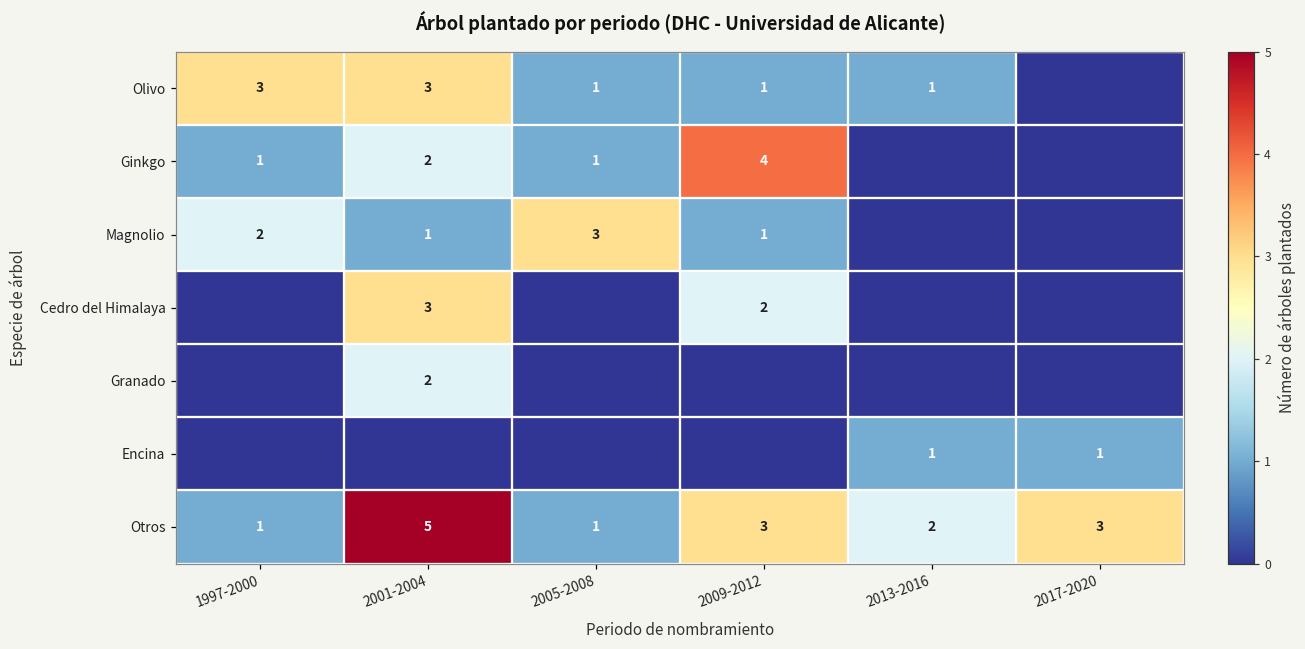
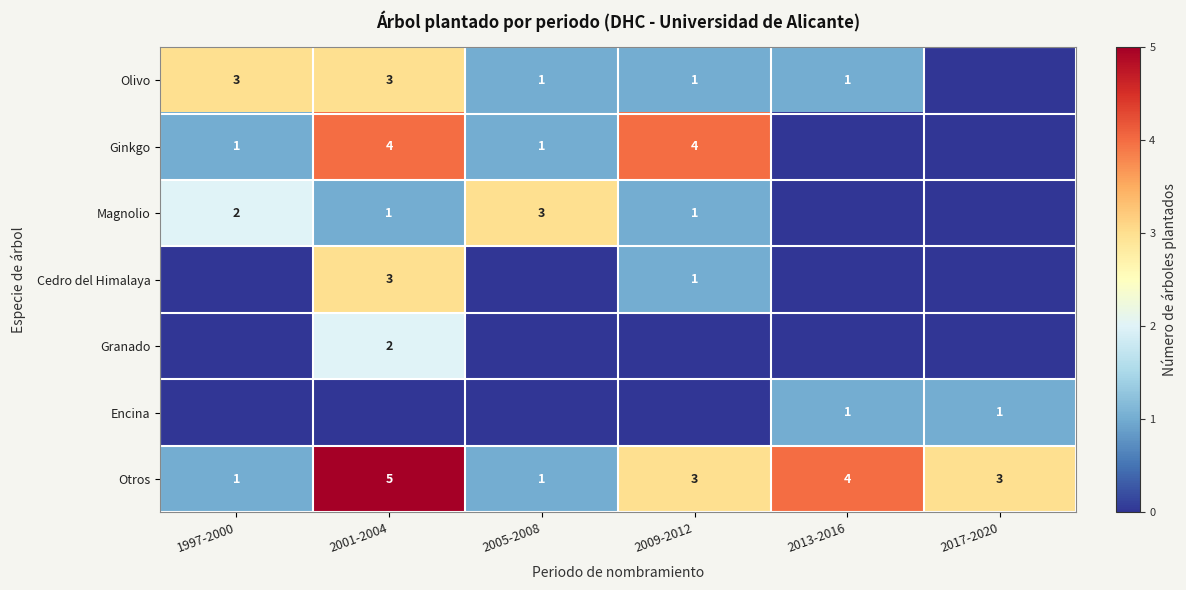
Ginkgo, 2001-2004: 2 -> 4
Cedro del Himalaya, 2009-2012: 2 -> 1
Otros, 2013-2016: 2 -> 4
